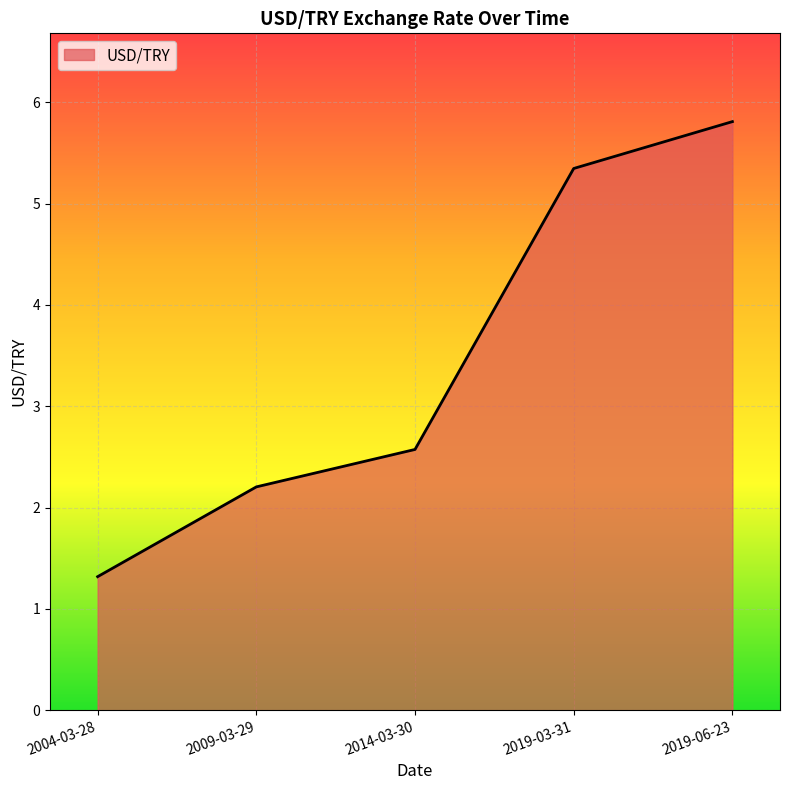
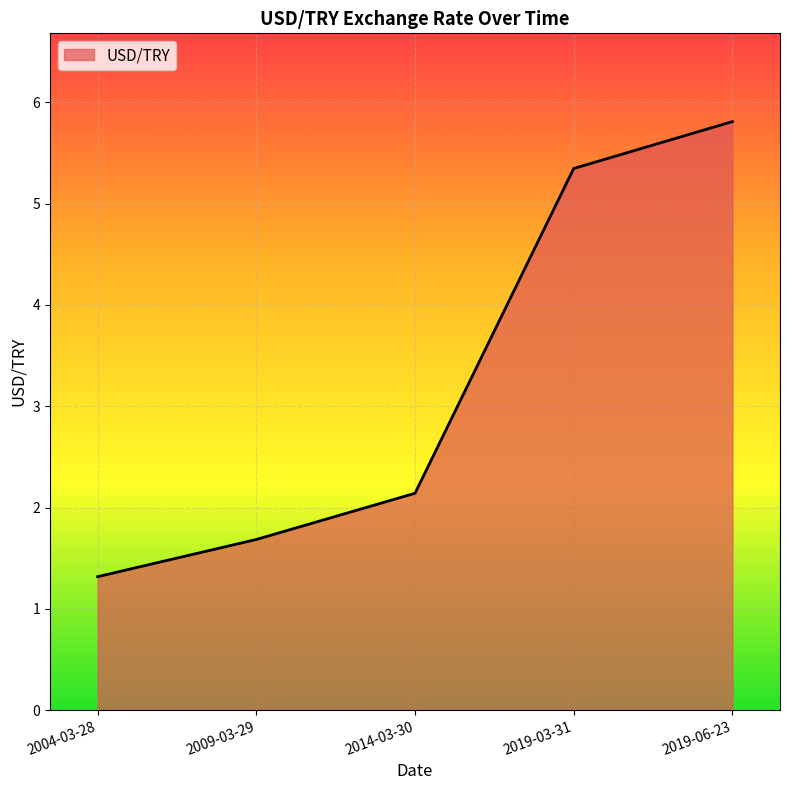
2009-03-29: 2.20 -> 1.68
2014-03-30: 2.57 -> 2.14
